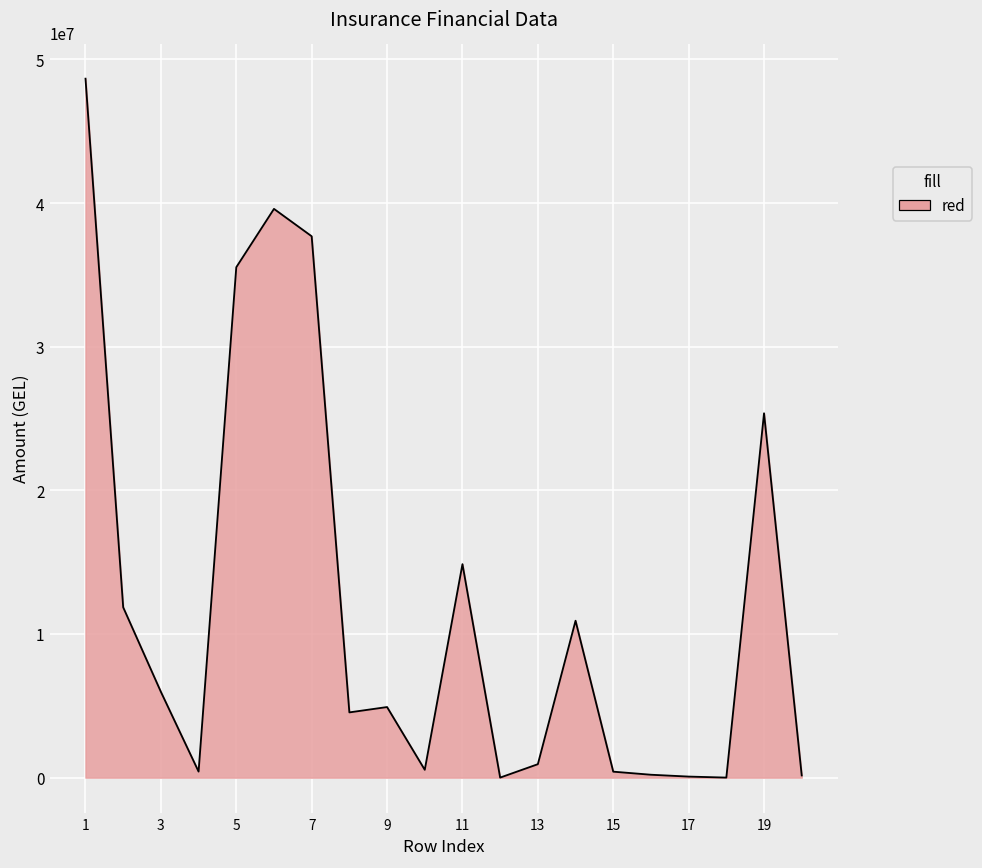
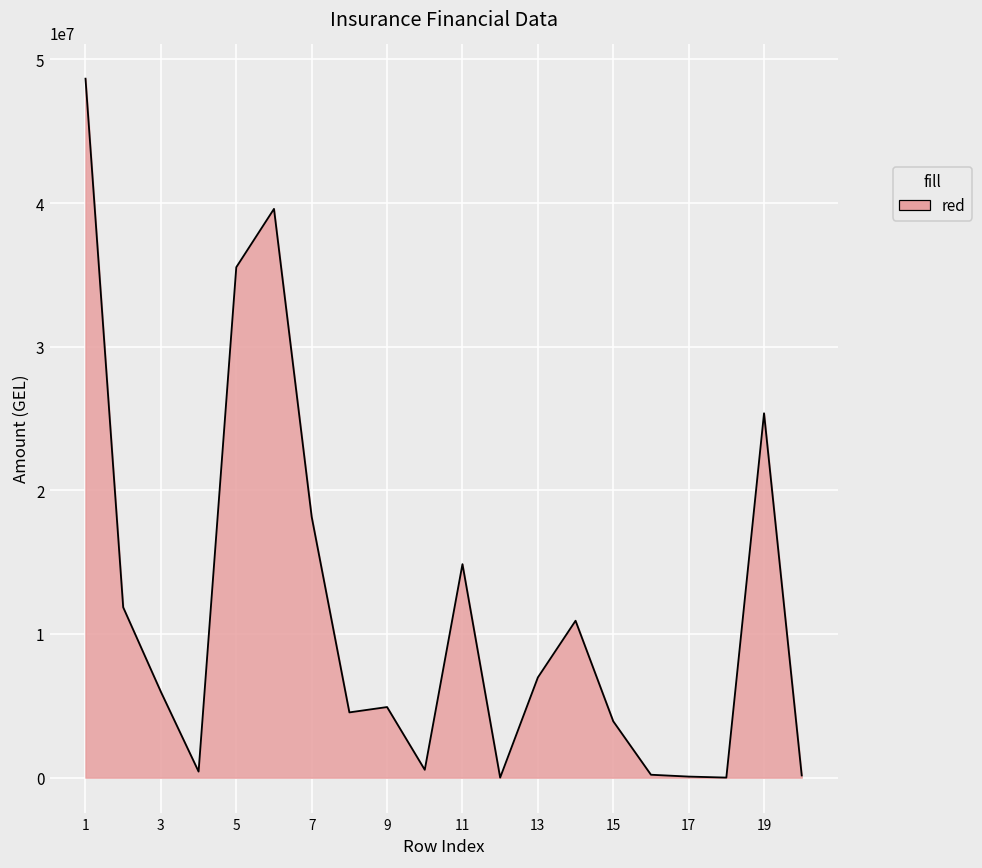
7: 37700000 -> 18200000
13: 900000 -> 7000000
15: 400000 -> 3900000
